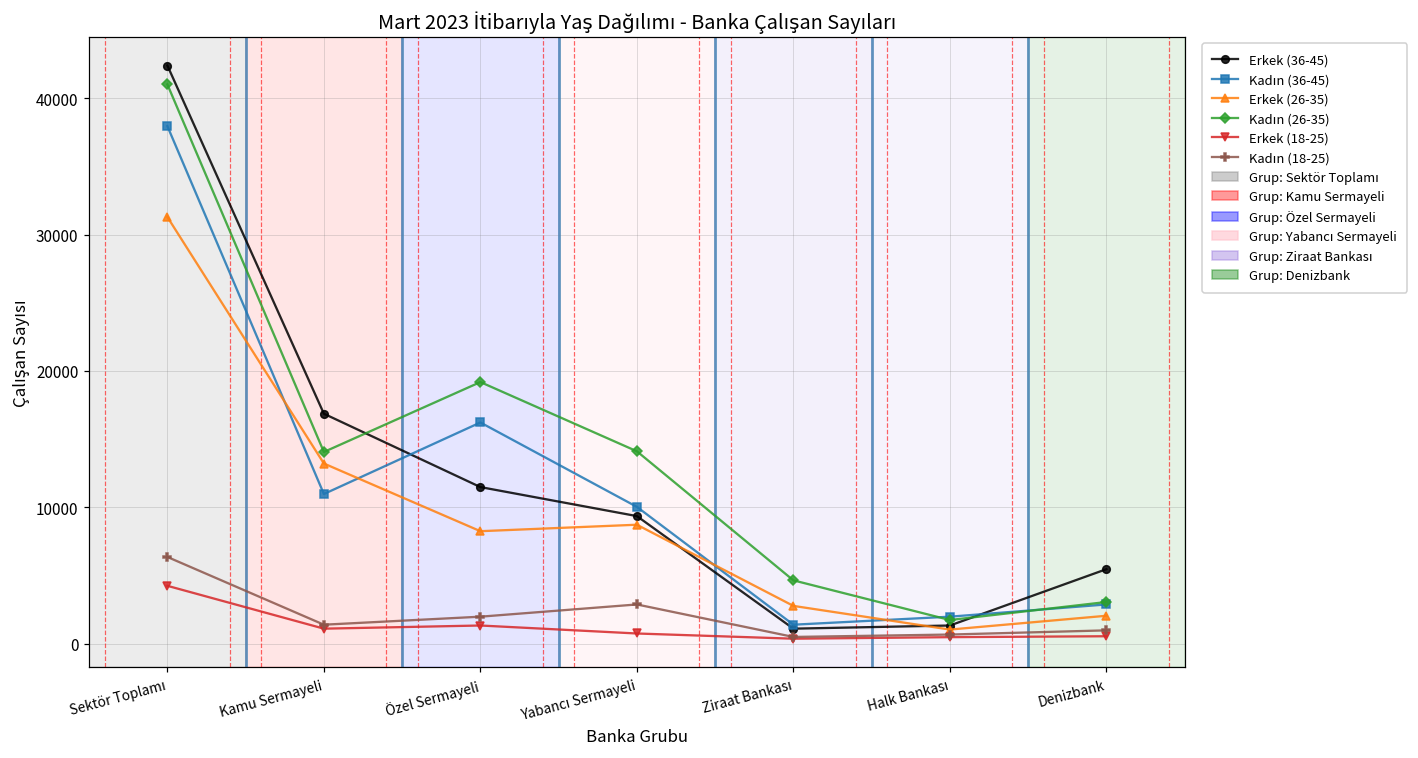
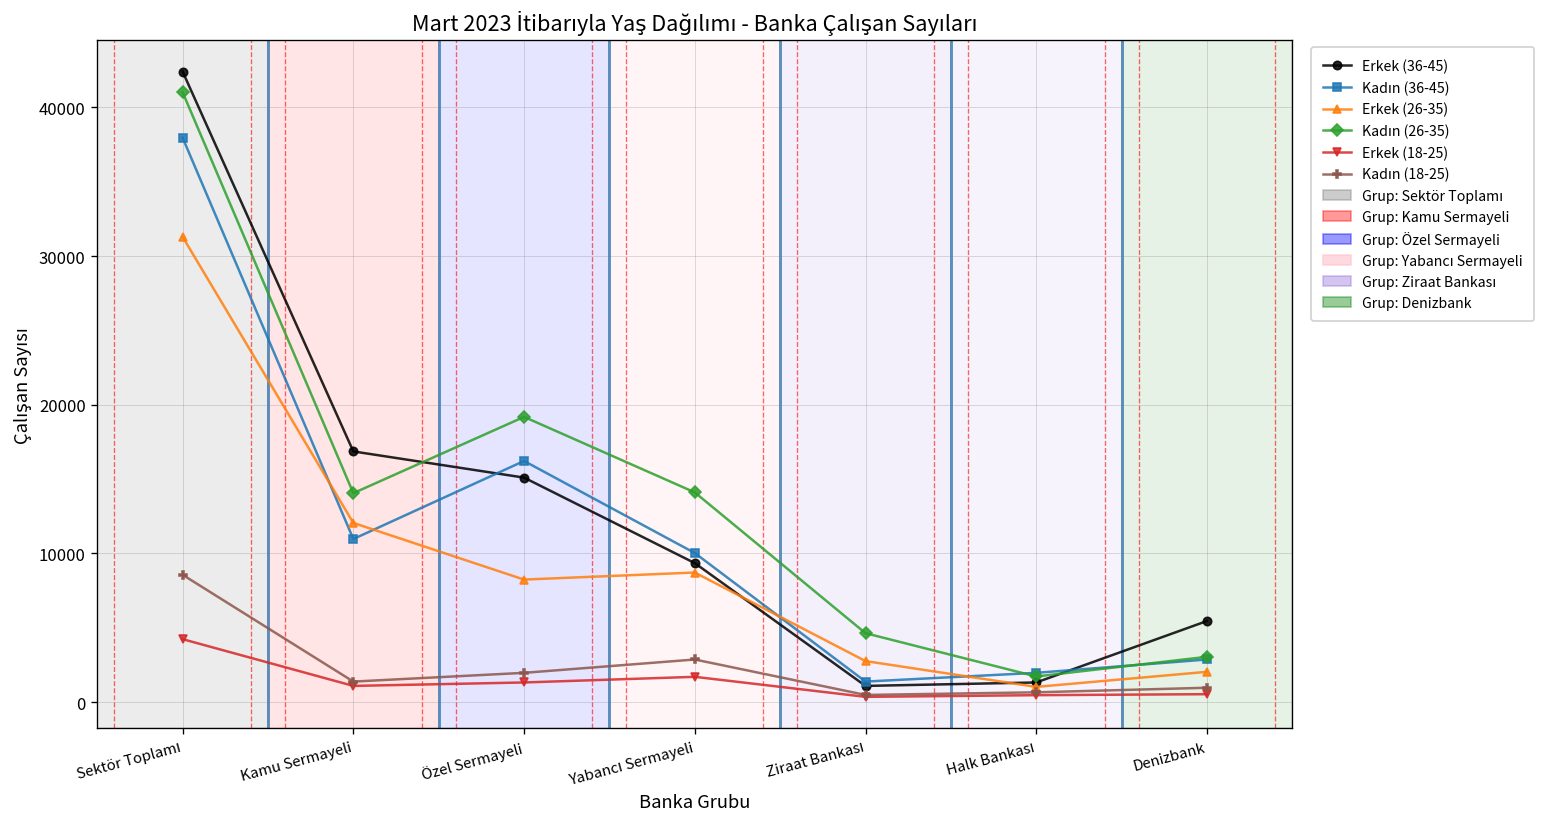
Kadın (18-25), Sektör Toplamı: 6400 -> 8600
Erkek (26-35), Kamu Sermayeli: 13200 -> 12100
Erkek (36-45), Özel Sermayeli: 11500 -> 15100
Erkek (18-25), Yabancı Sermayeli: 700 -> 1700
